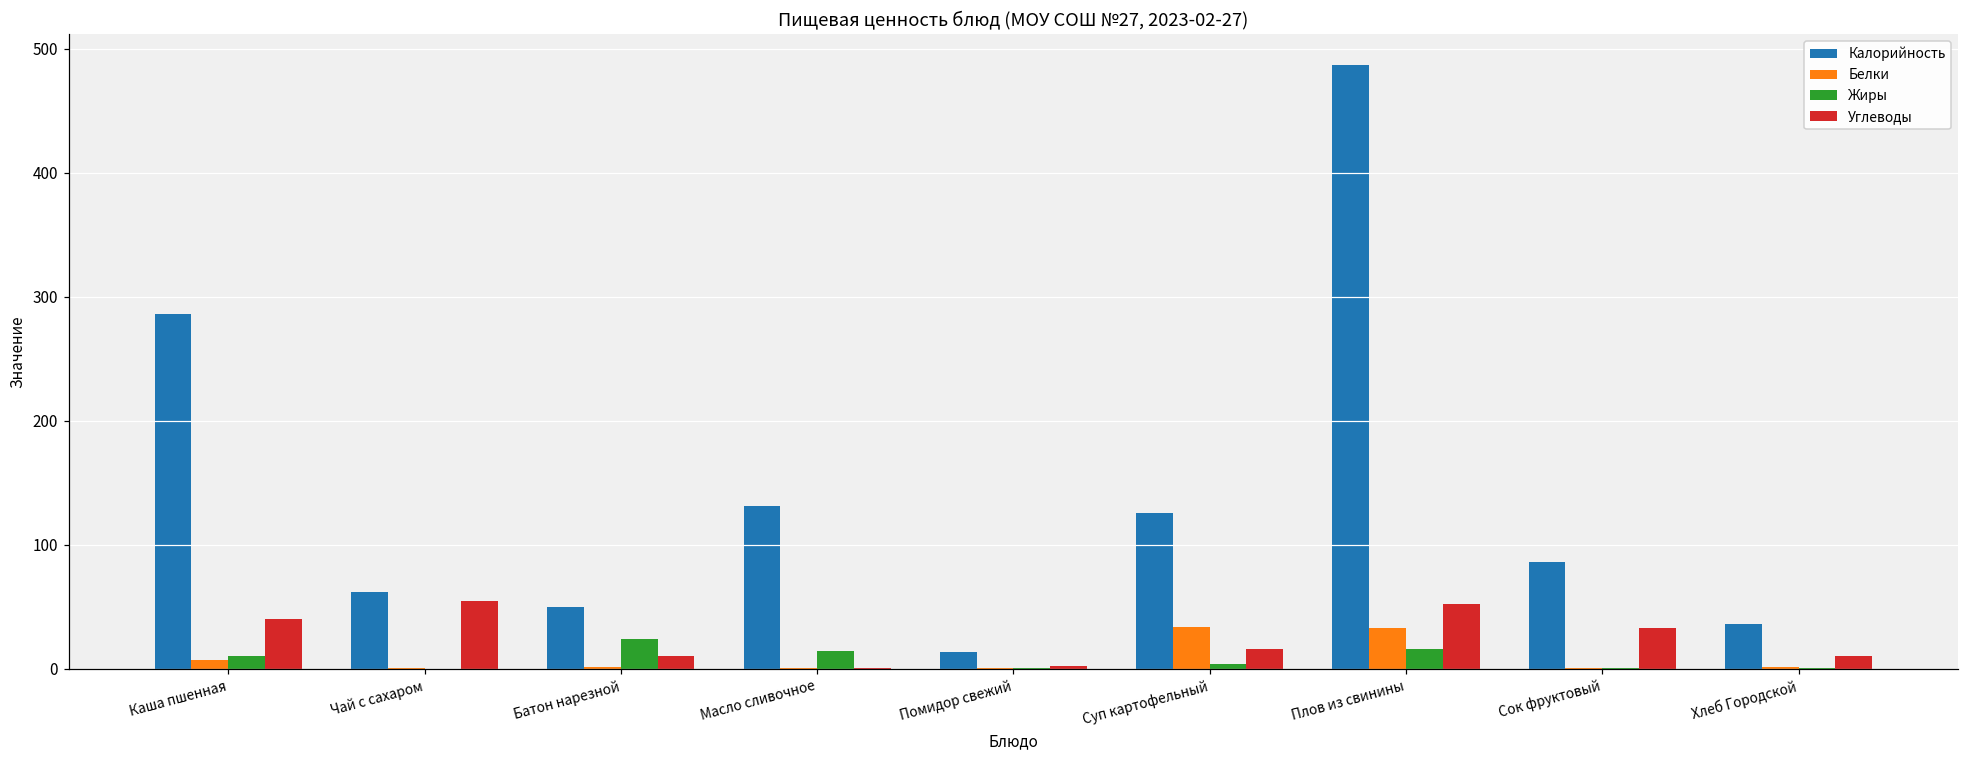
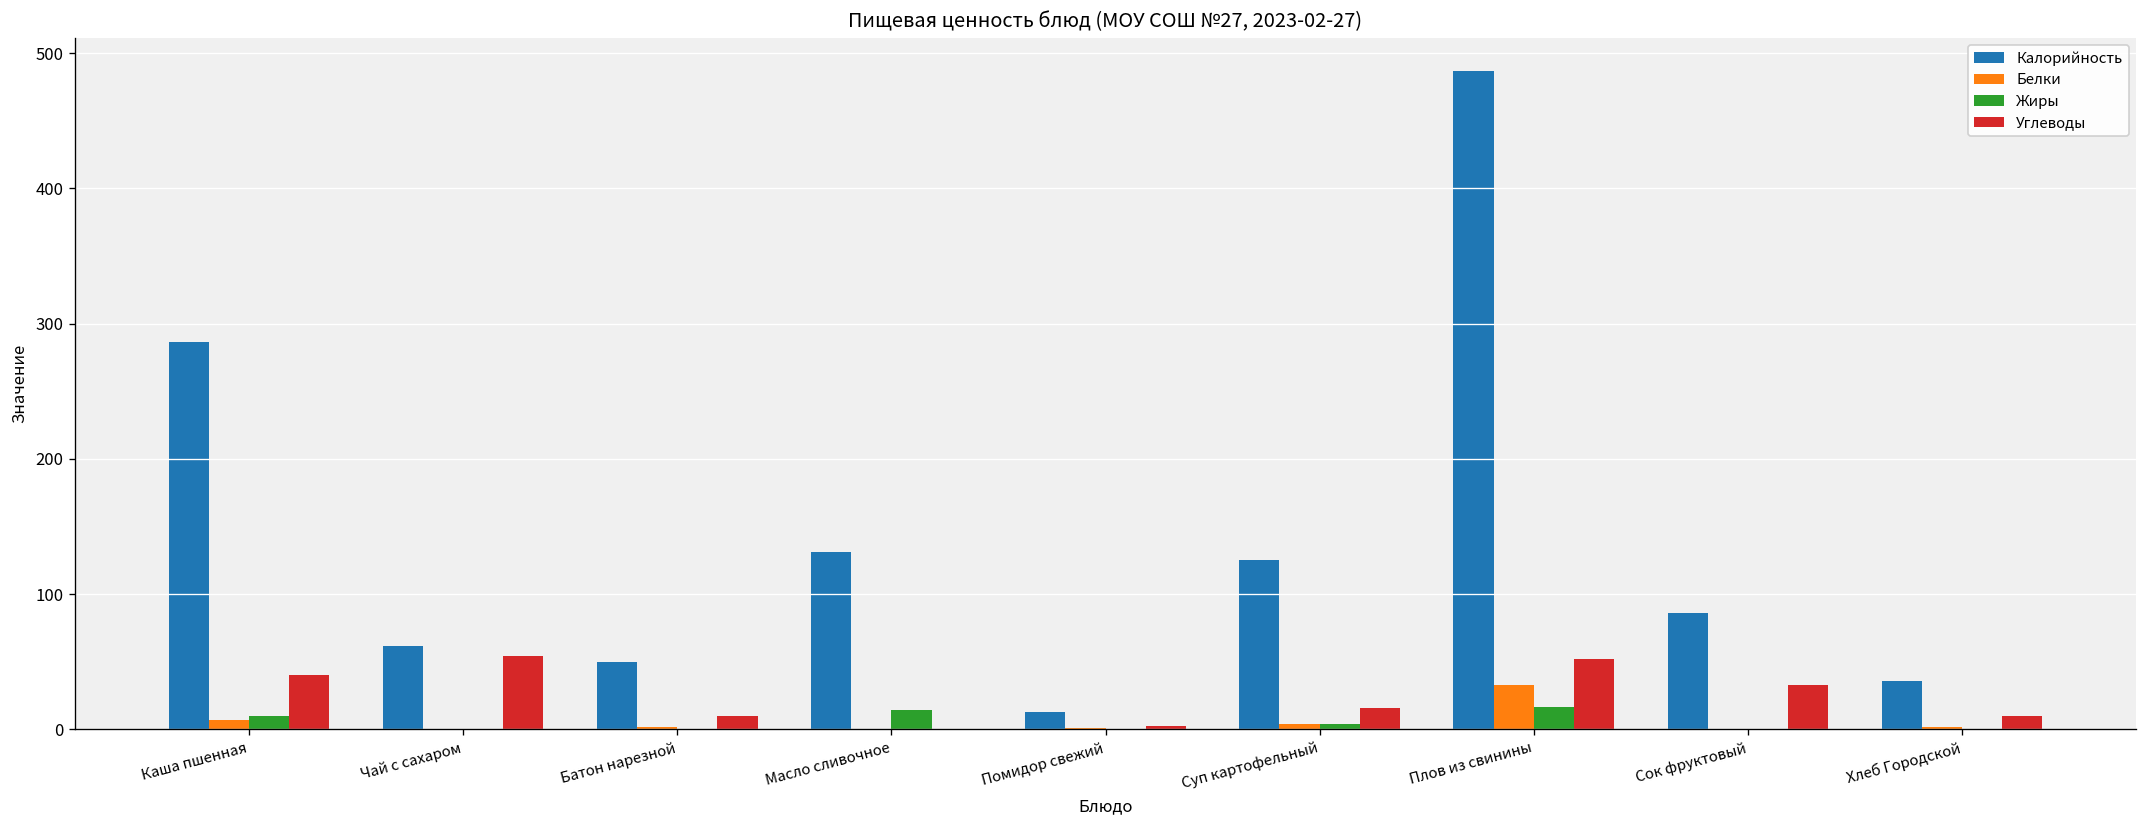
Жиры, Батон нарезной: 24 -> 0
Белки, Суп картофельный: 34 -> 4
